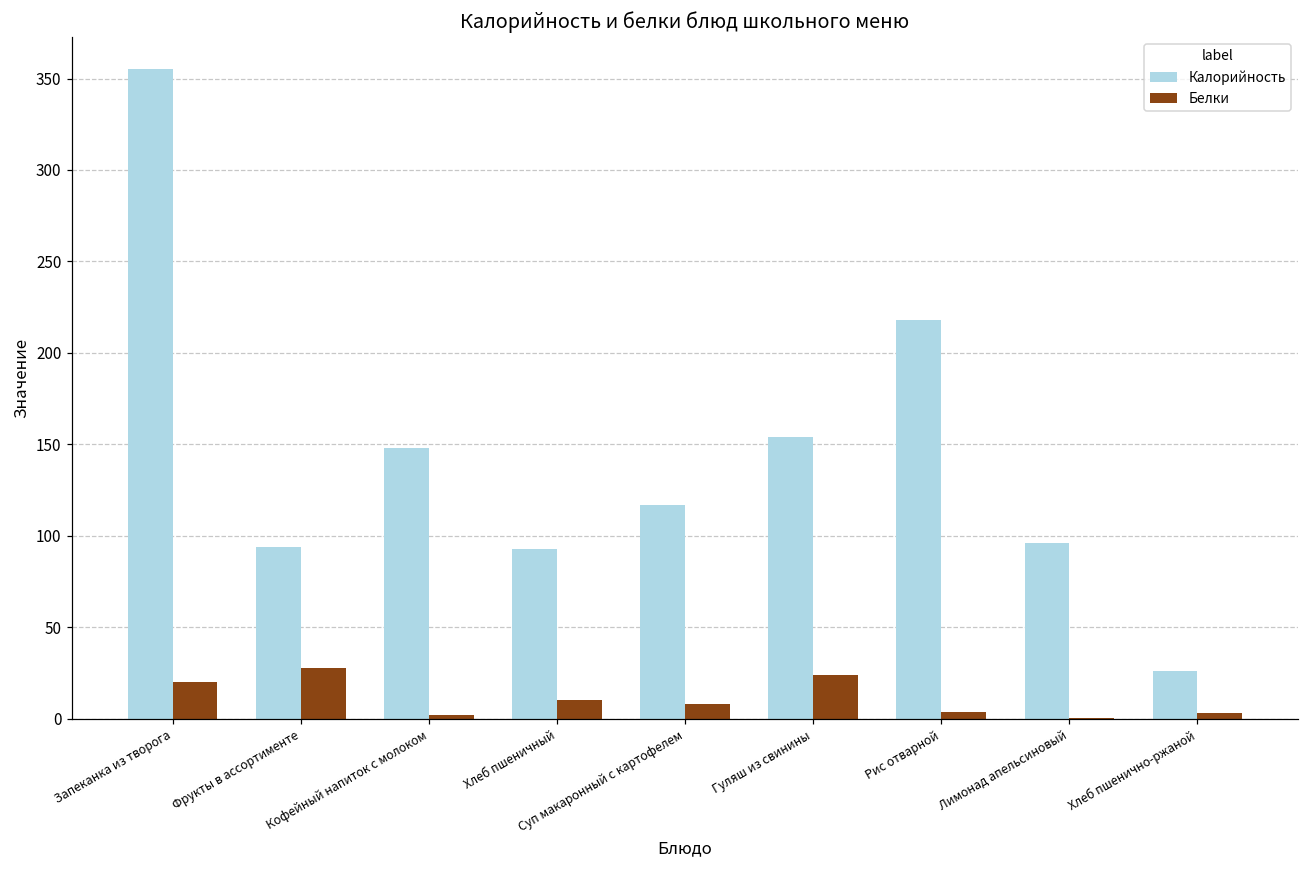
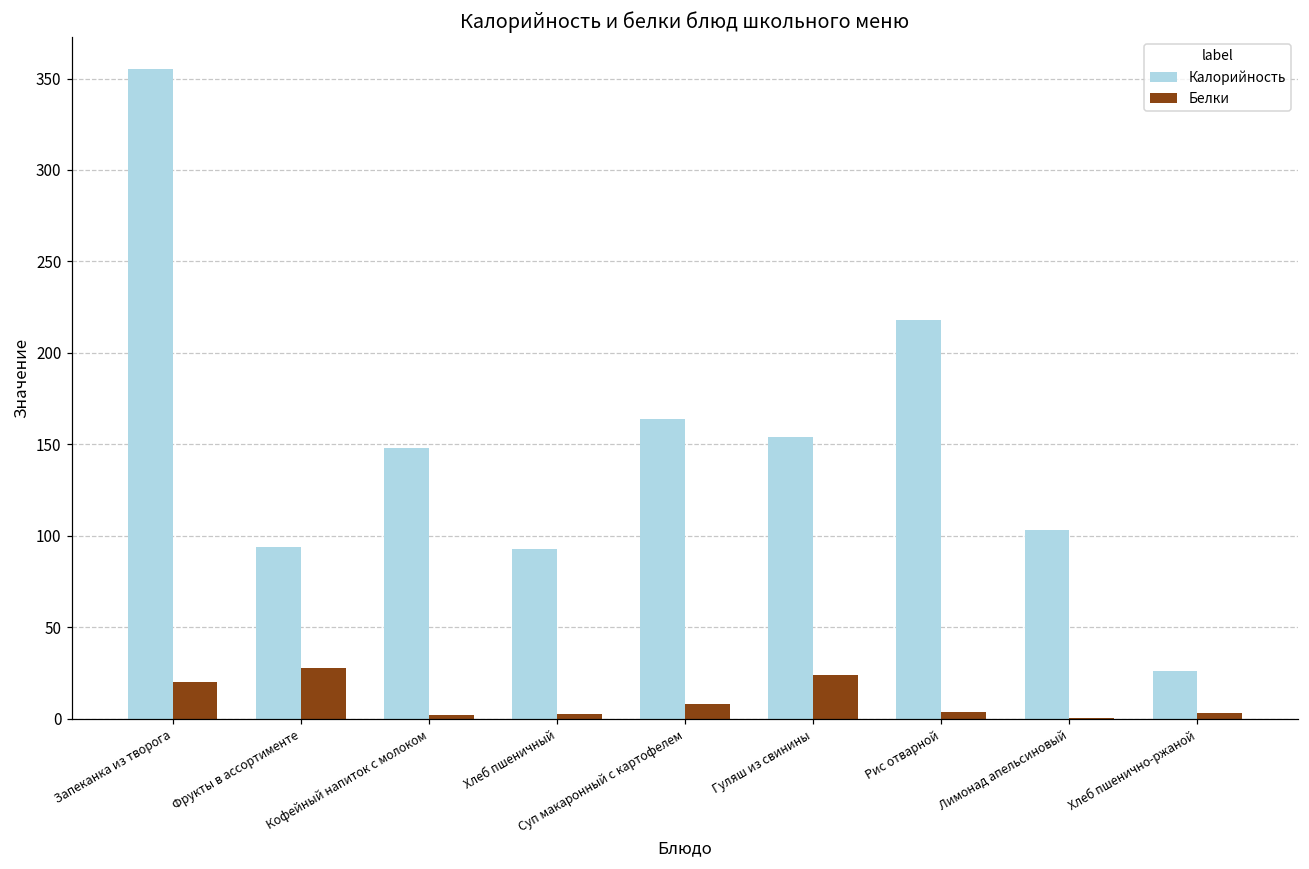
Белки, Хлеб пшеничный: 10 -> 2
Калорийность, Суп макаронный с картофелем: 117 -> 164
Калорийность, Лимонад апельсиновый: 96 -> 103
